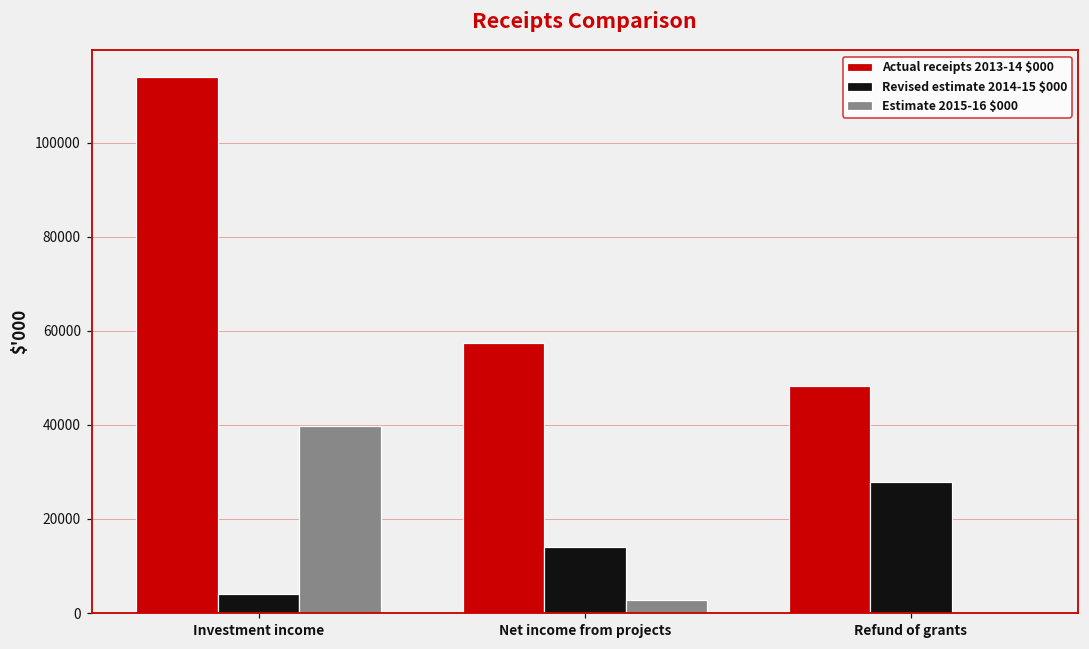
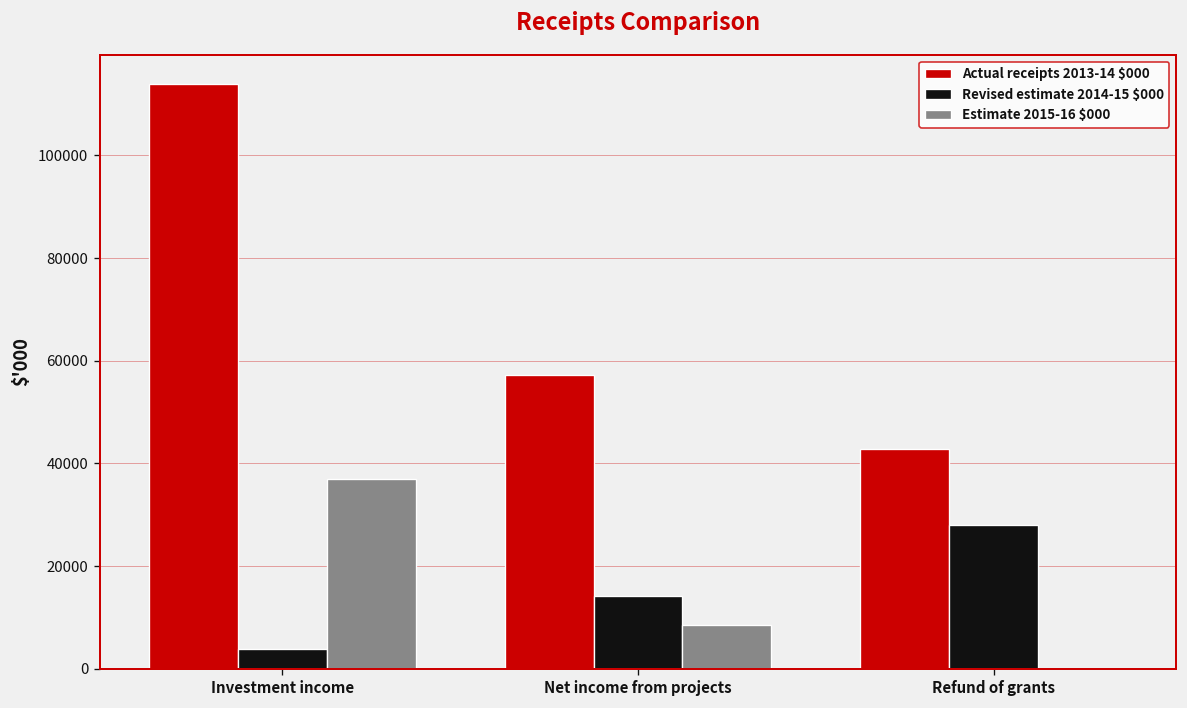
Estimate 2015-16 $000, Investment income: 40000 -> 37000
Estimate 2015-16 $000, Net income from projects: 3000 -> 9000
Actual receipts 2013-14 $000, Refund of grants: 48000 -> 43000
